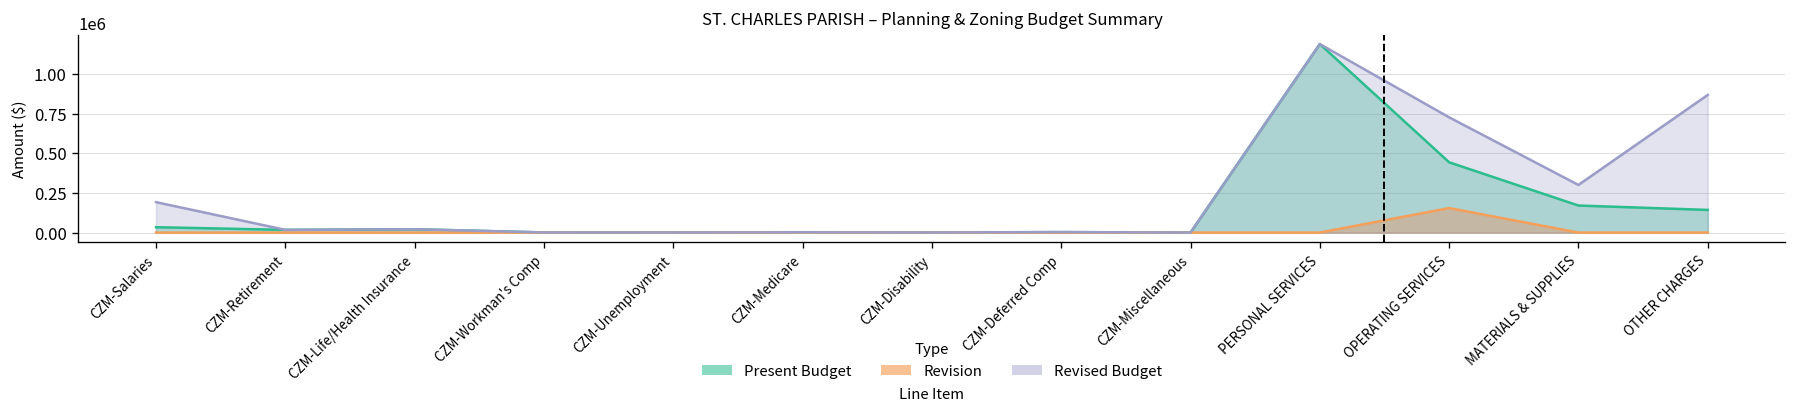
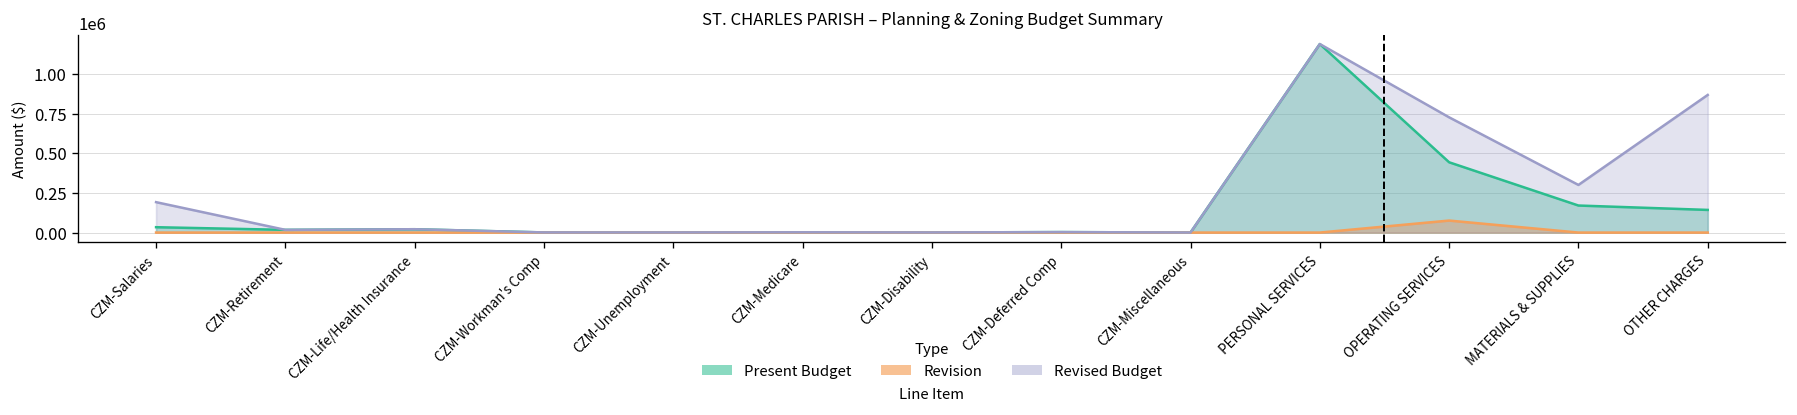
Revision, OPERATING SERVICES: 150000 -> 80000
